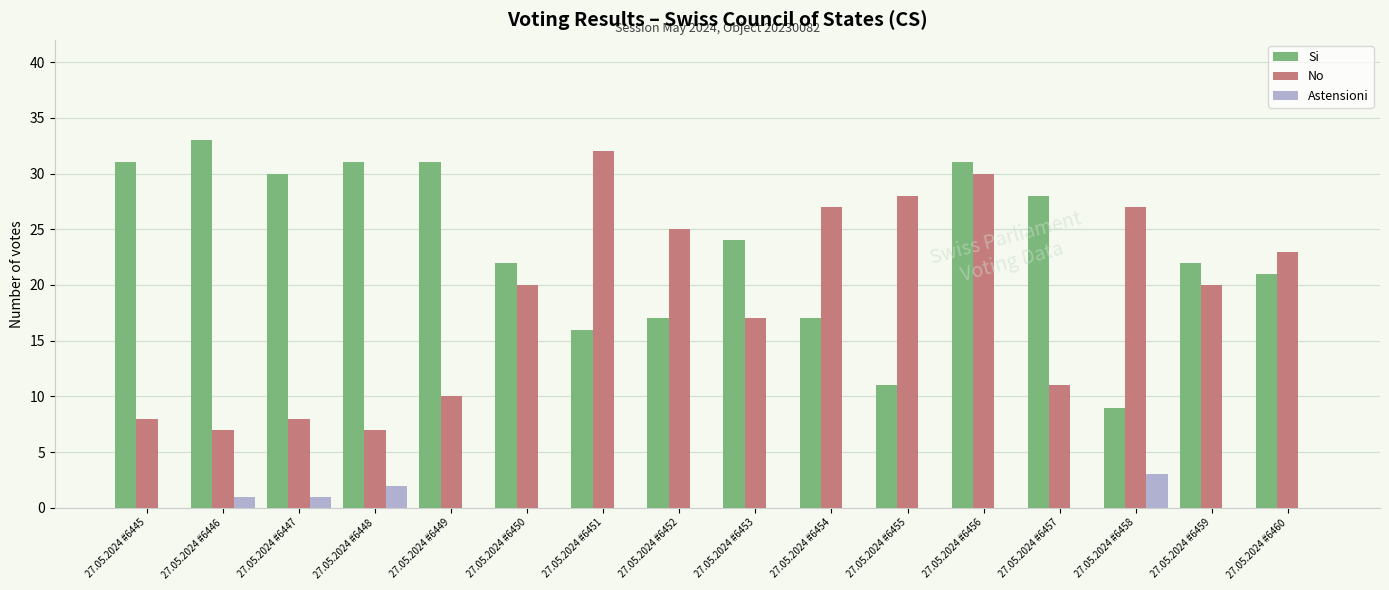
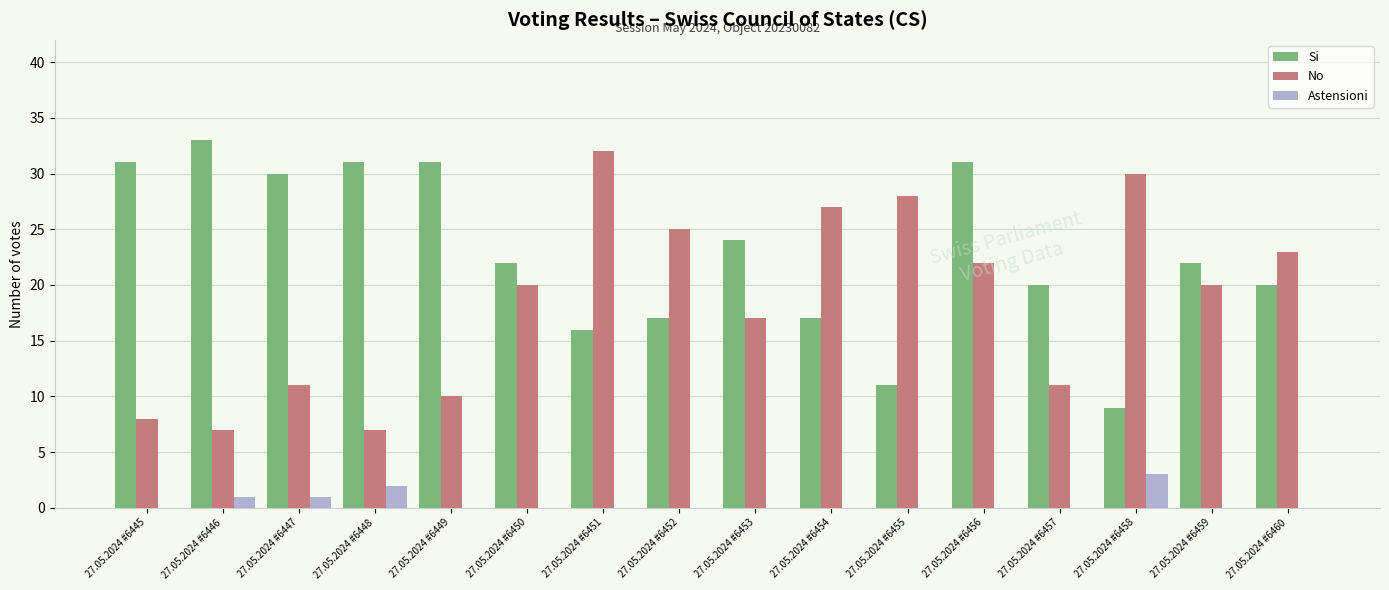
No, 27.05.2024 #6447: 8 -> 11
No, 27.05.2024 #6456: 30 -> 22
Si, 27.05.2024 #6457: 28 -> 20
No, 27.05.2024 #6458: 27 -> 30
Si, 27.05.2024 #6460: 21 -> 20
